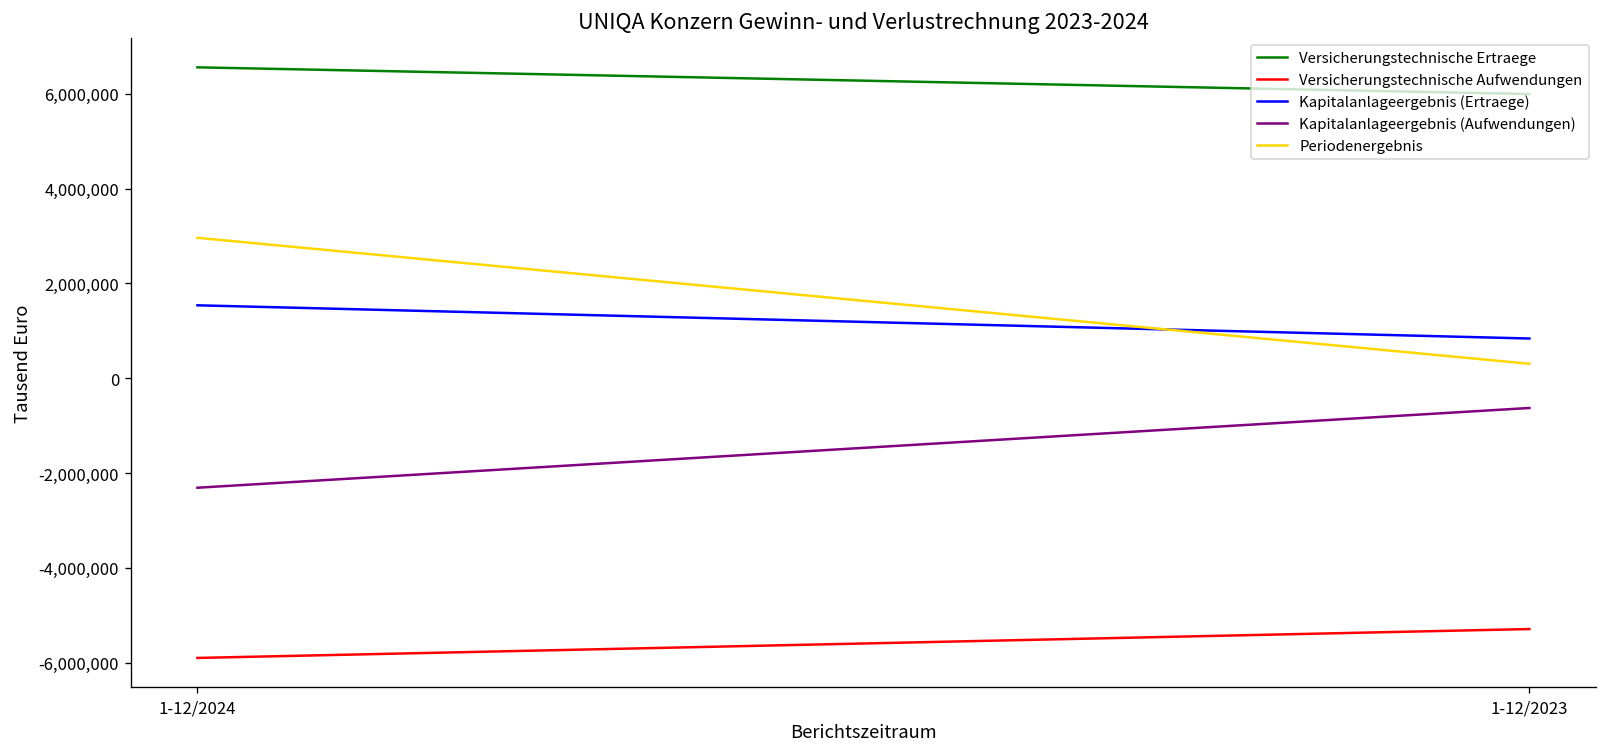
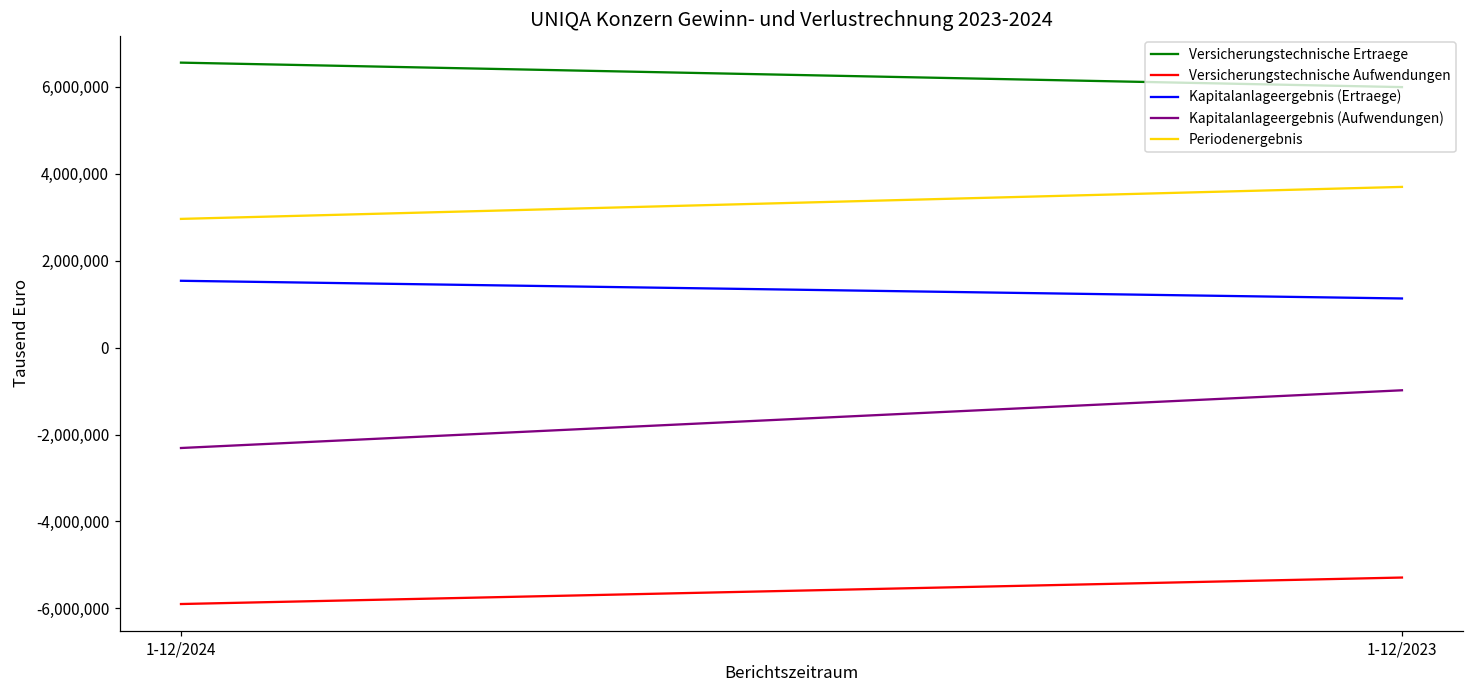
Kapitalanlageergebnis (Ertraege), 1-12/2023: 800,000 -> 1,100,000
Kapitalanlageergebnis (Aufwendungen), 1-12/2023: -600,000 -> -1,000,000
Periodenergebnis, 1-12/2023: 300,000 -> 3,700,000
